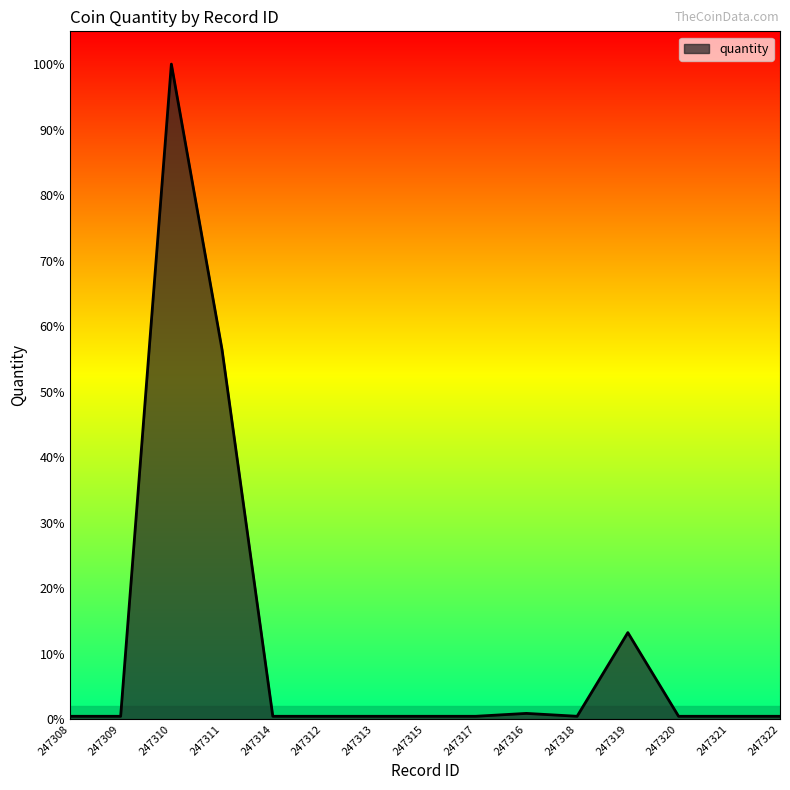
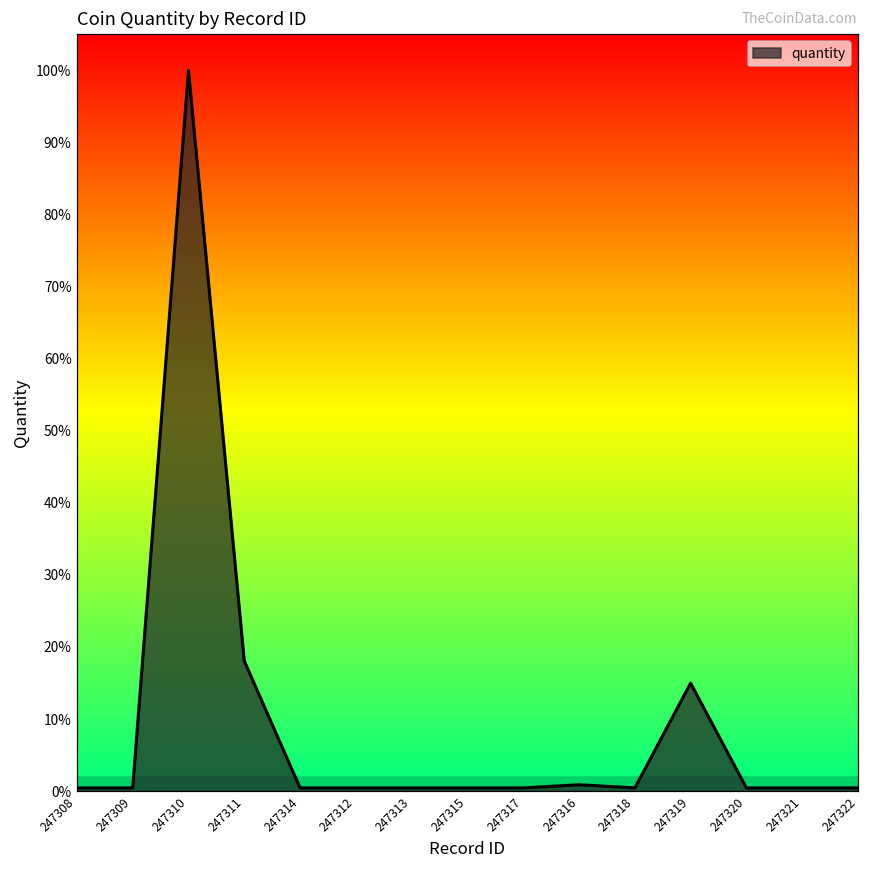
247311: 56% -> 18%
247319: 13% -> 15%
